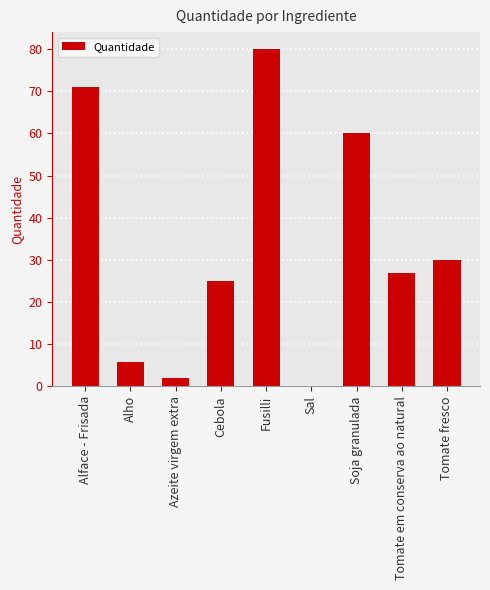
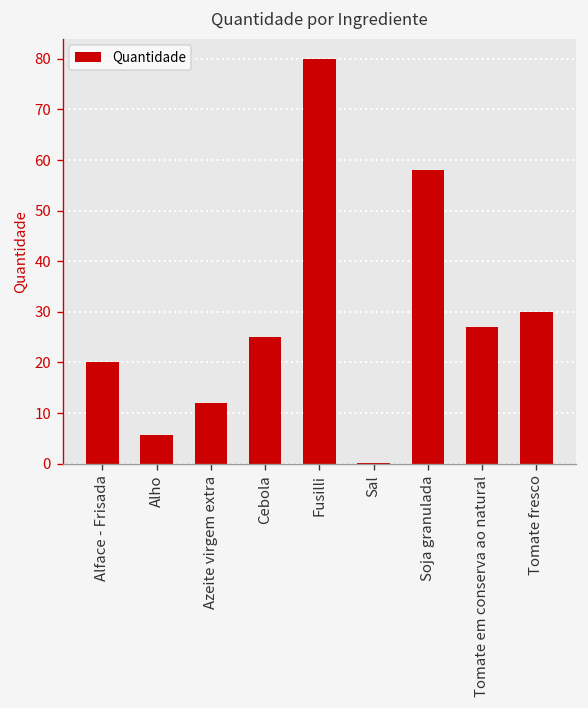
Alface - Frisada: 71 -> 20
Azeite virgem extra: 2 -> 12
Soja granulada: 60 -> 58
